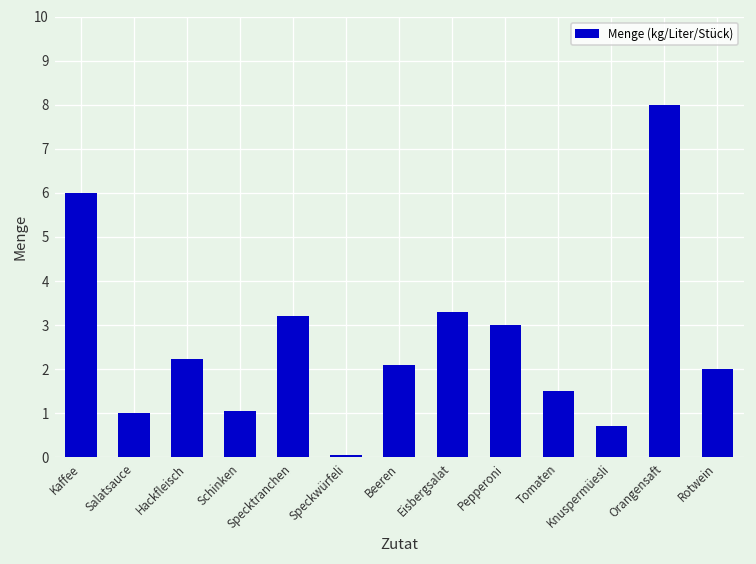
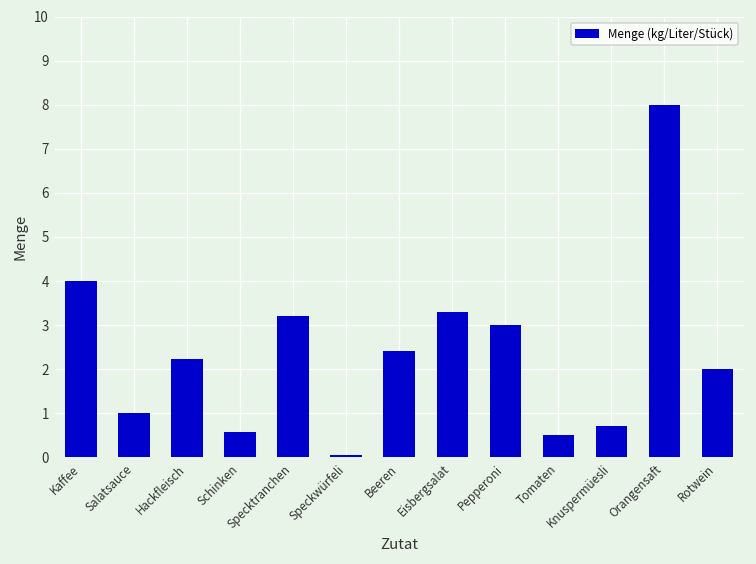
Kaffee: 6 -> 4
Schinken: 1.1 -> 0.6
Beeren: 2.1 -> 2.4
Tomaten: 1.5 -> 0.5
